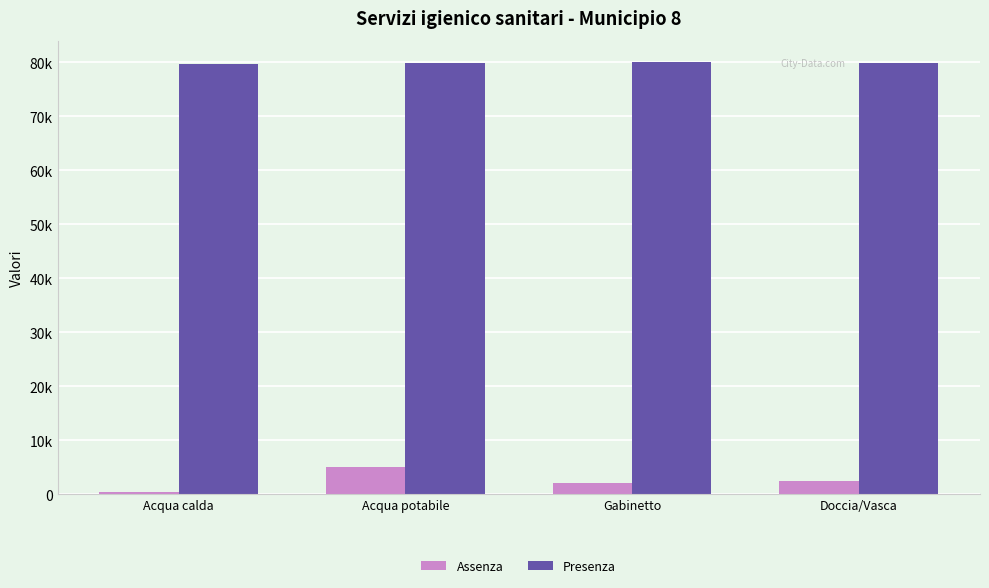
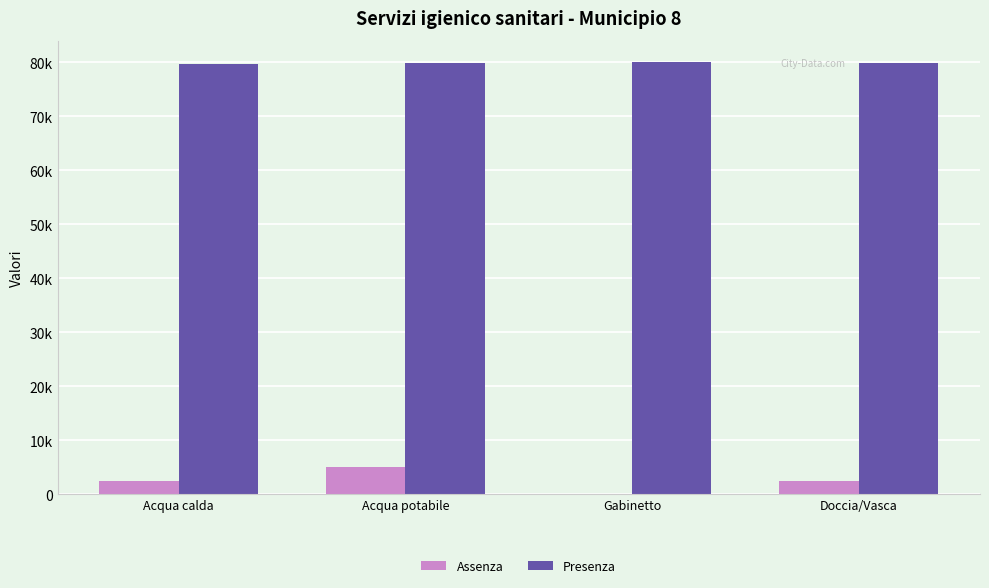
Assenza, Acqua calda: 0 -> 2000
Assenza, Gabinetto: 2000 -> 0
